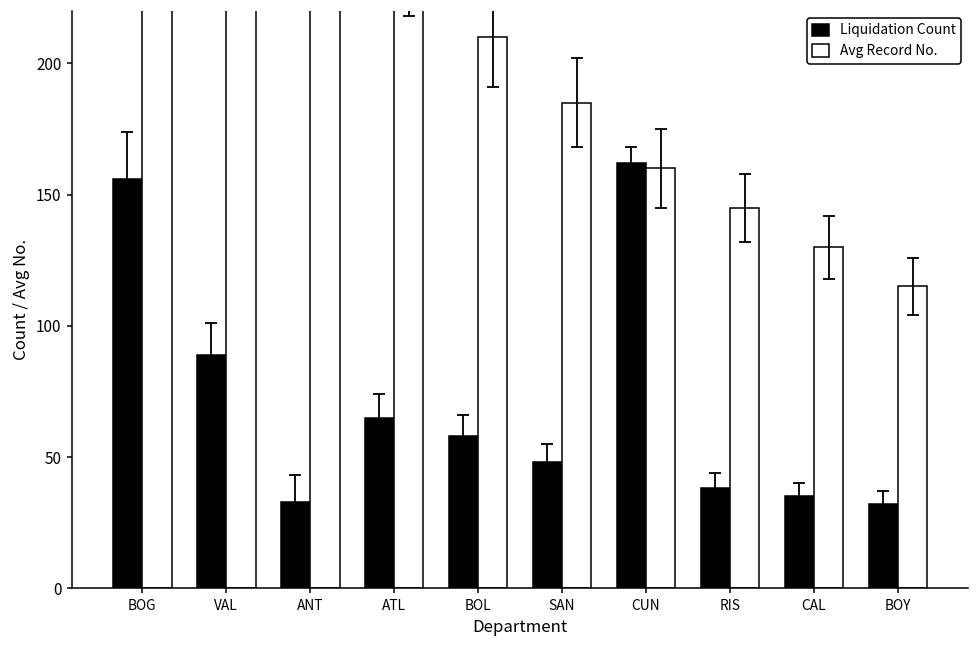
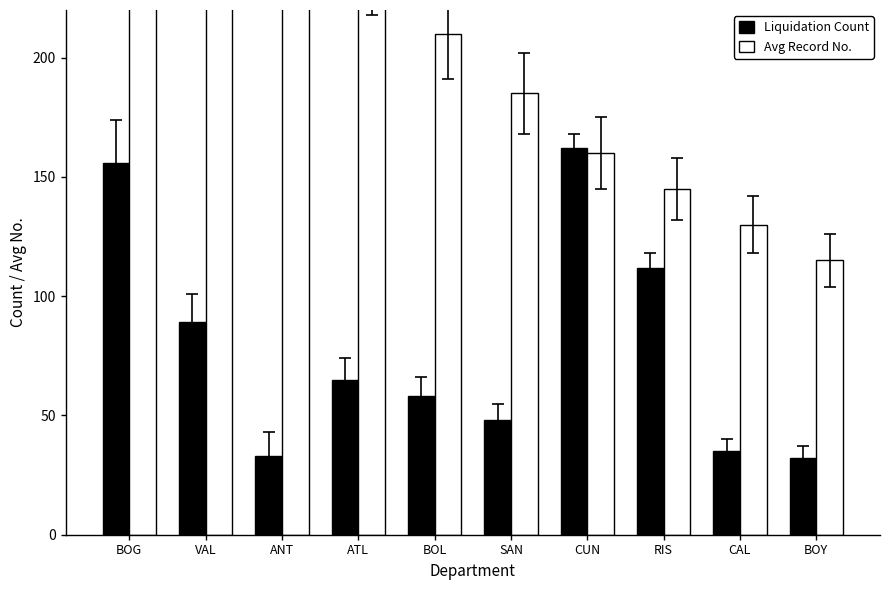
Liquidation Count, RIS: 38 -> 112
